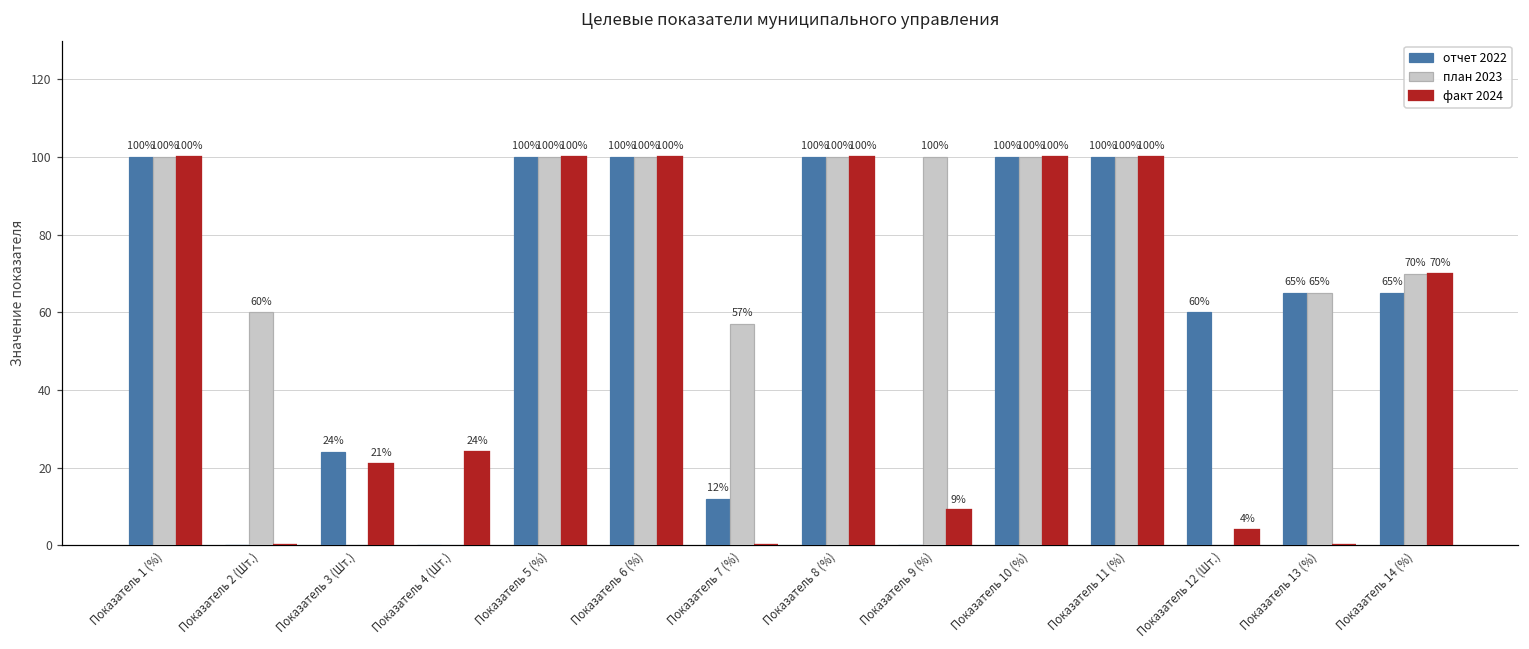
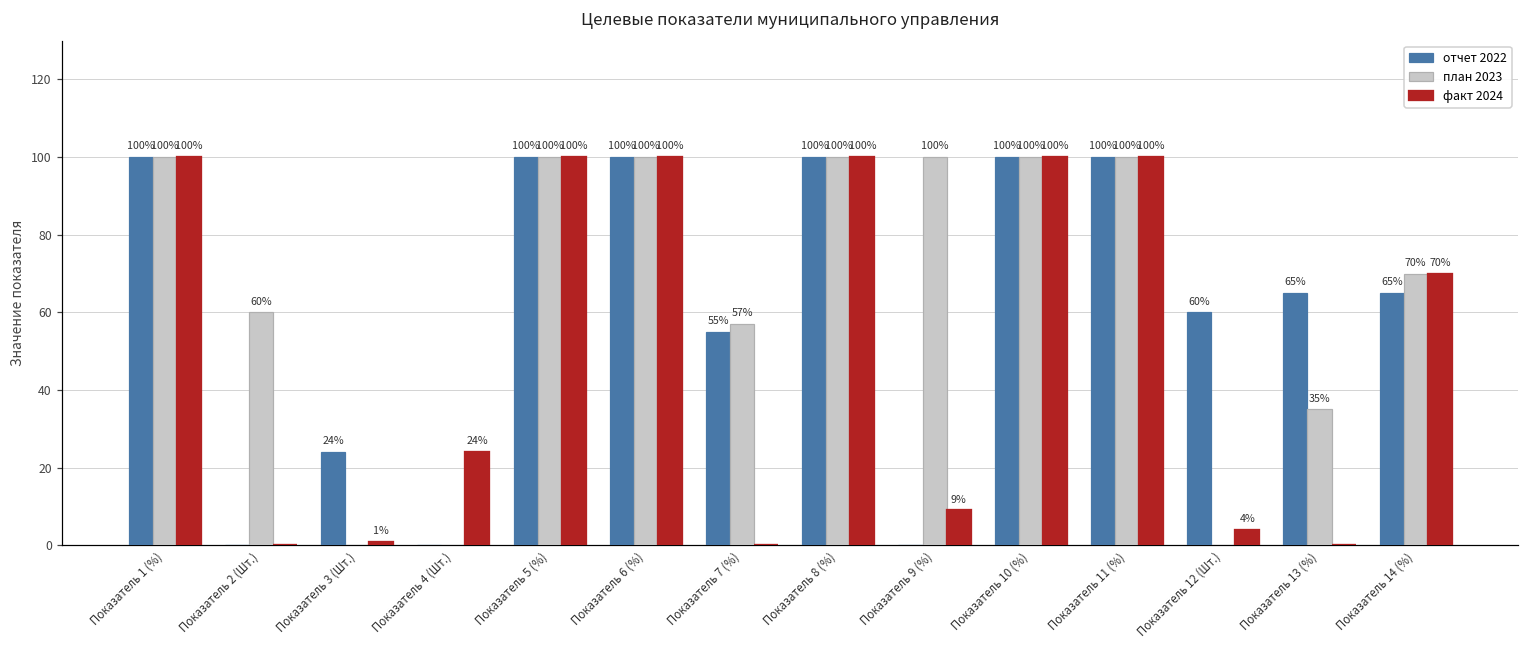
факт 2024, Показатель 3 (Шт.): 21% -> 1%
отчет 2022, Показатель 7 (%): 12% -> 55%
план 2023, Показатель 13 (%): 65% -> 35%
